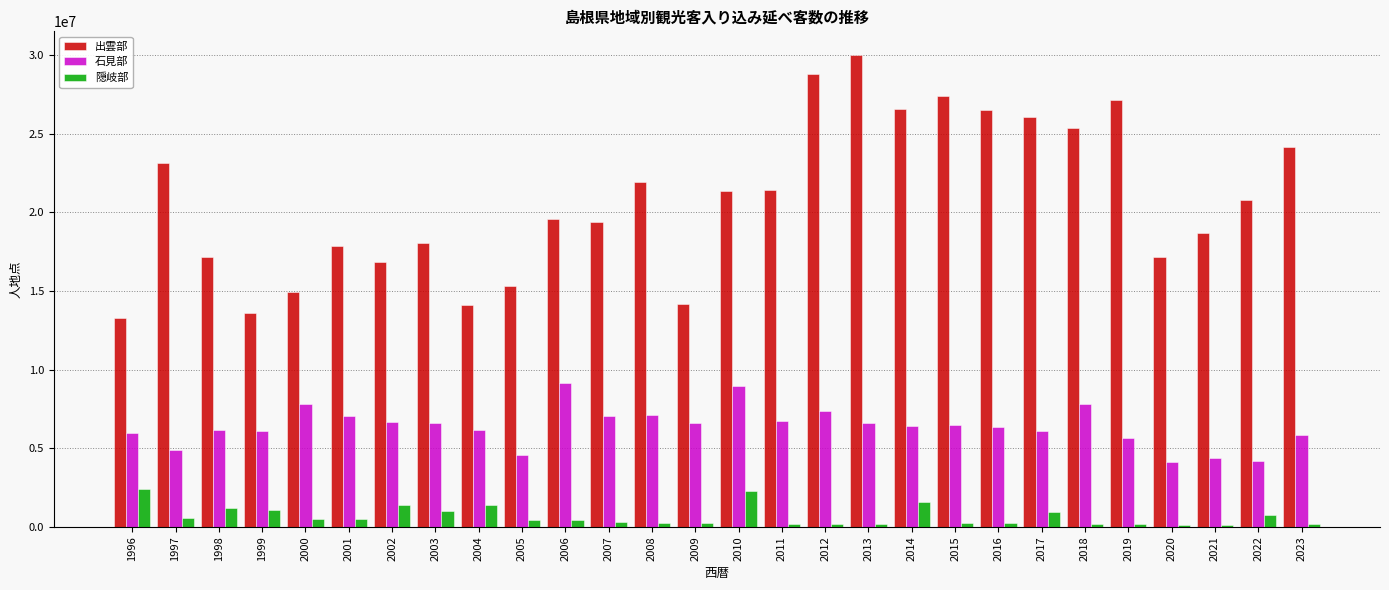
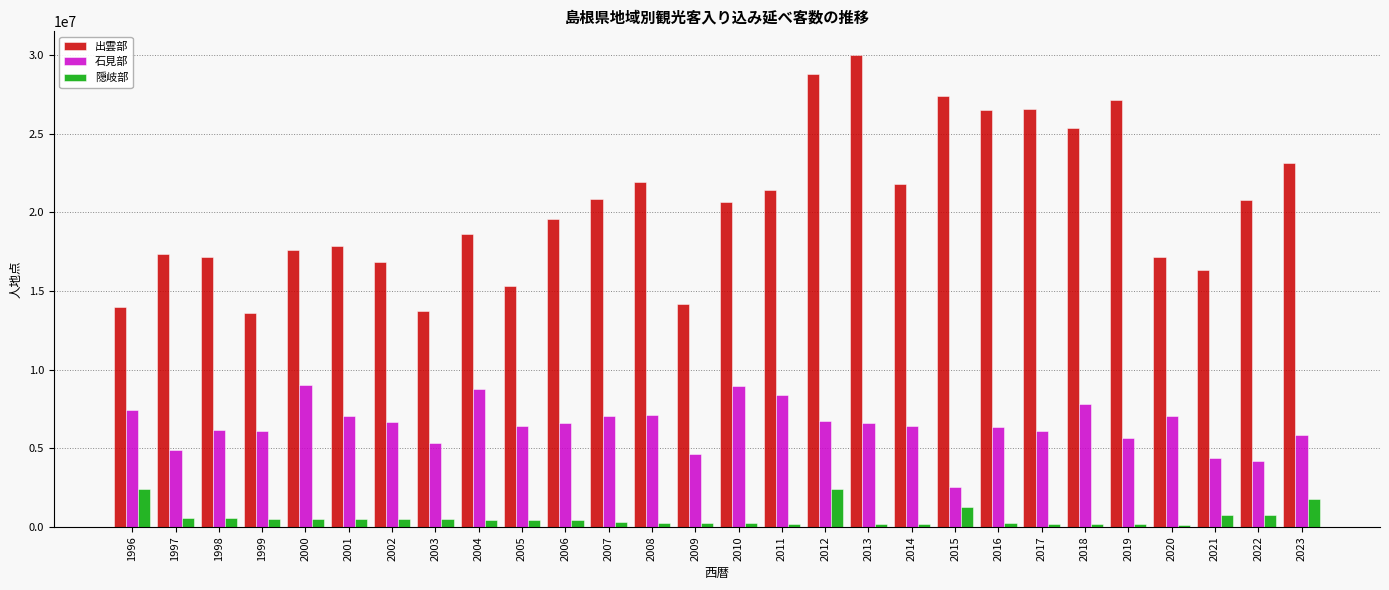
出雲部, 1996: 13300000 -> 14000000
石見部, 1996: 6000000 -> 7500000
出雲部, 1997: 23100000 -> 17400000
隠岐部, 1998: 1200000 -> 600000
隠岐部, 1999: 1100000 -> 500000
出雲部, 2000: 14900000 -> 17600000
石見部, 2000: 7800000 -> 9000000
隠岐部, 2002: 1400000 -> 500000
出雲部, 2003: 18100000 -> 13700000
石見部, 2003: 6600000 -> 5300000
隠岐部, 2003: 1000000 -> 500000
出雲部, 2004: 14100000 -> 18600000
石見部, 2004: 6100000 -> 8800000
隠岐部, 2004: 1400000 -> 400000
石見部, 2005: 4600000 -> 6400000
石見部, 2006: 9200000 -> 6600000
出雲部, 2007: 19400000 -> 20800000
石見部, 2009: 6600000 -> 4600000
出雲部, 2010: 21300000 -> 20600000
隠岐部, 2010: 2300000 -> 200000
石見部, 2011: 6700000 -> 8400000
石見部, 2012: 7400000 -> 6700000
隠岐部, 2012: 200000 -> 2400000
出雲部, 2014: 26600000 -> 21800000
隠岐部, 2014: 1600000 -> 200000
石見部, 2015: 6500000 -> 2500000
隠岐部, 2015: 200000 -> 1300000
出雲部, 2017: 26100000 -> 26600000
隠岐部, 2017: 900000 -> 200000
石見部, 2020: 4100000 -> 7000000
出雲部, 2021: 18700000 -> 16300000
隠岐部, 2021: 100000 -> 700000
出雲部, 2023: 24200000 -> 23100000
隠岐部, 2023: 200000 -> 1800000
